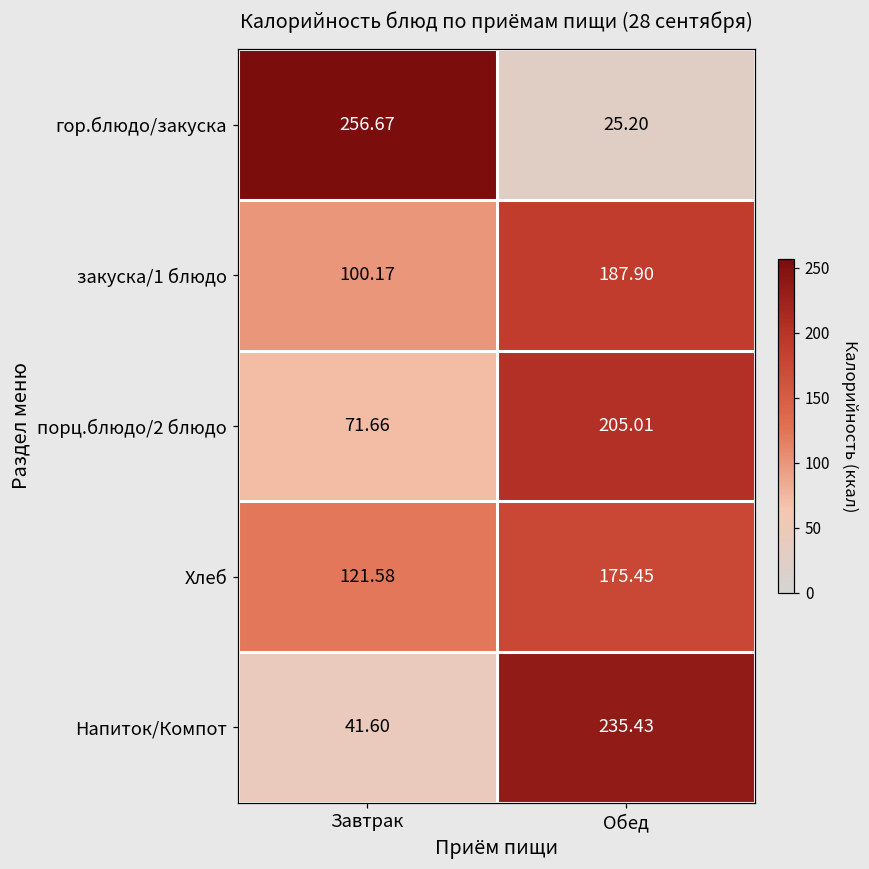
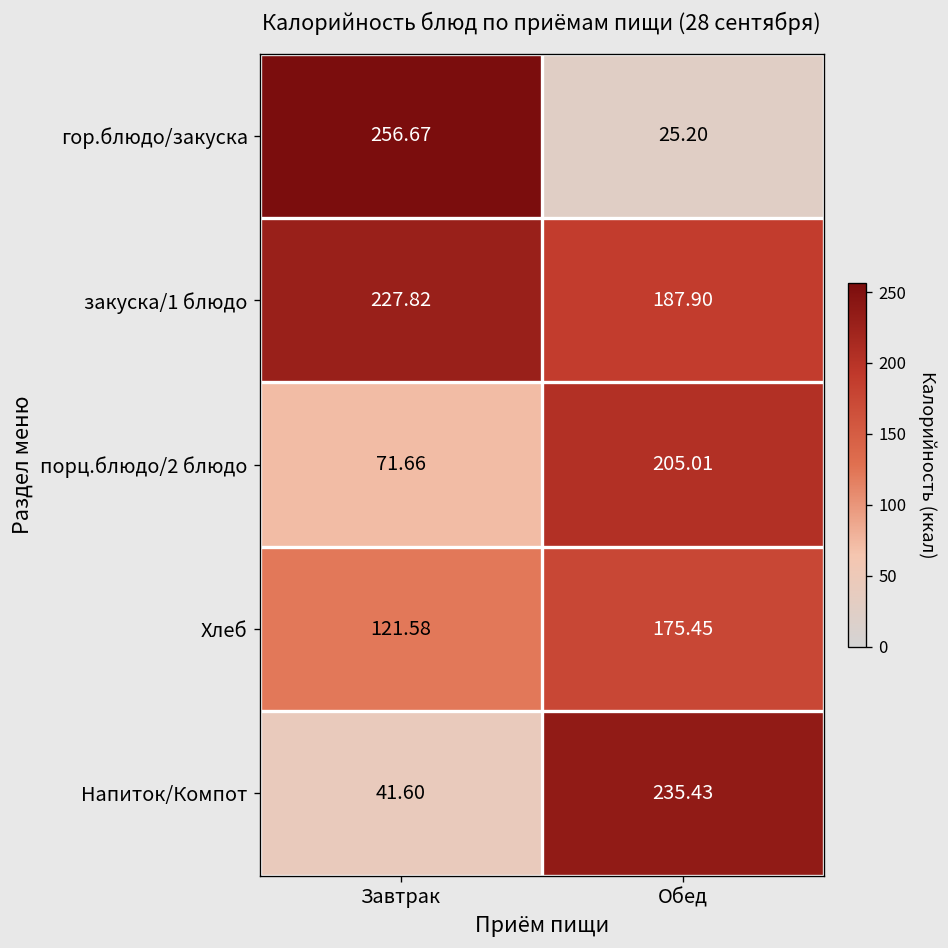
закуска/1 блюдо, Завтрак: 100.17 -> 227.82
